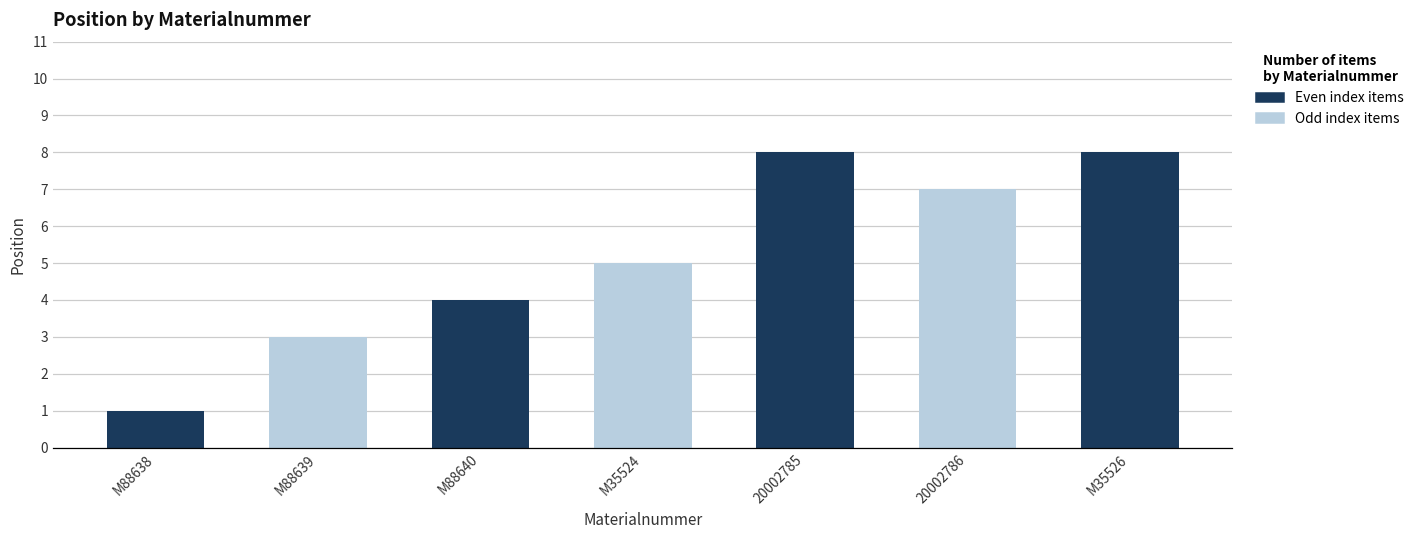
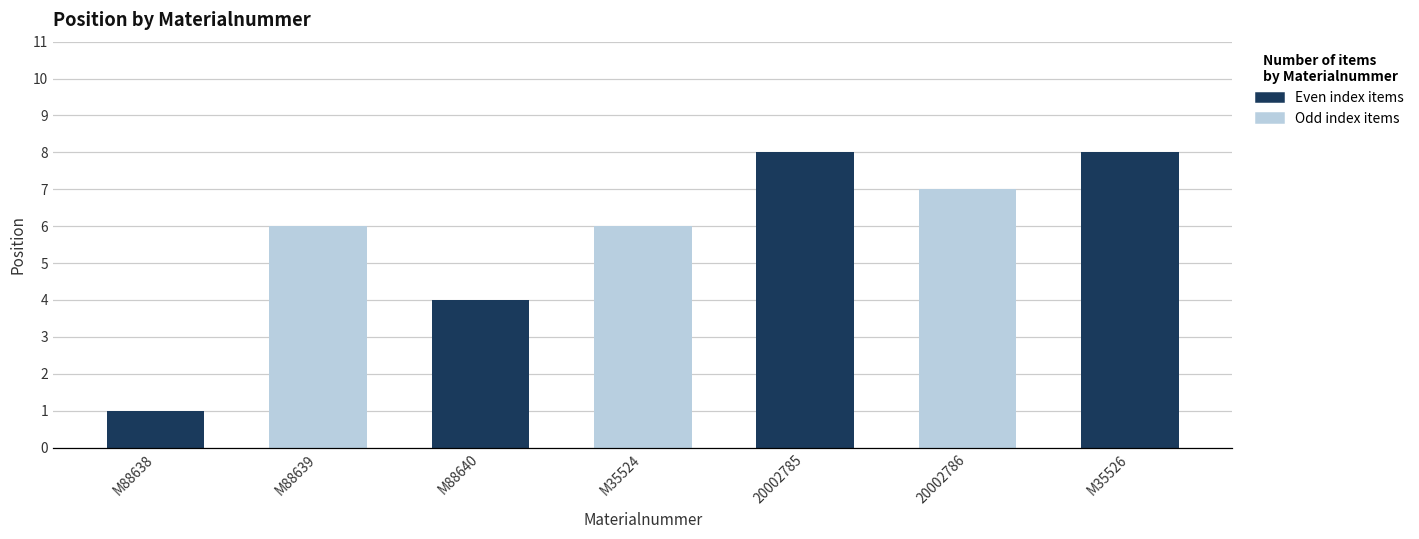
M88639: 3 -> 6
M35524: 5 -> 6
